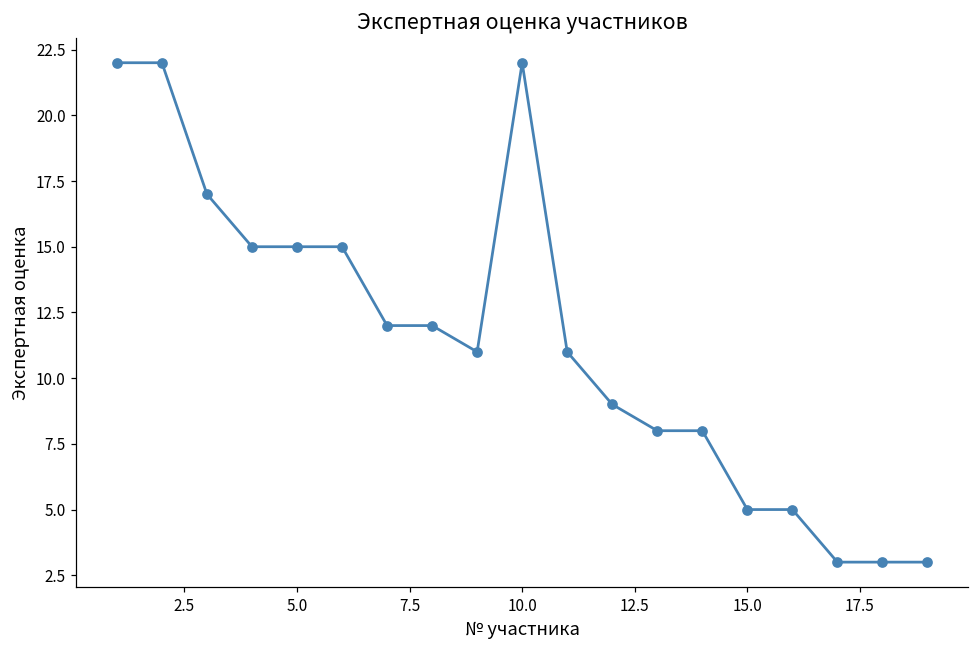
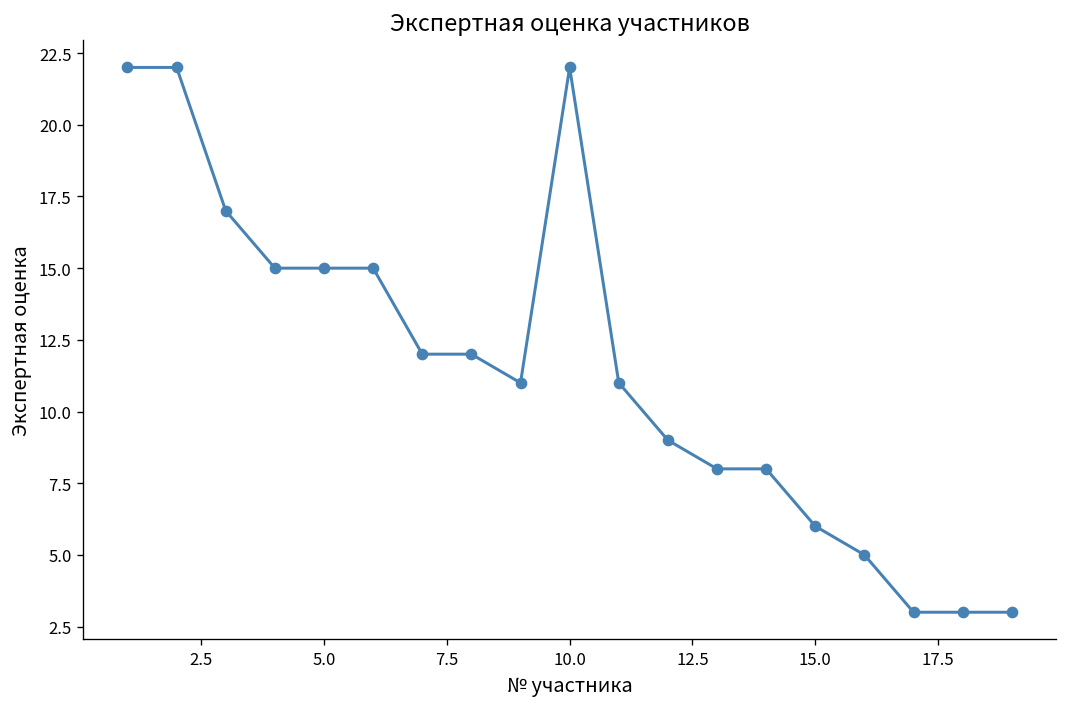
15.0: 5 -> 6
